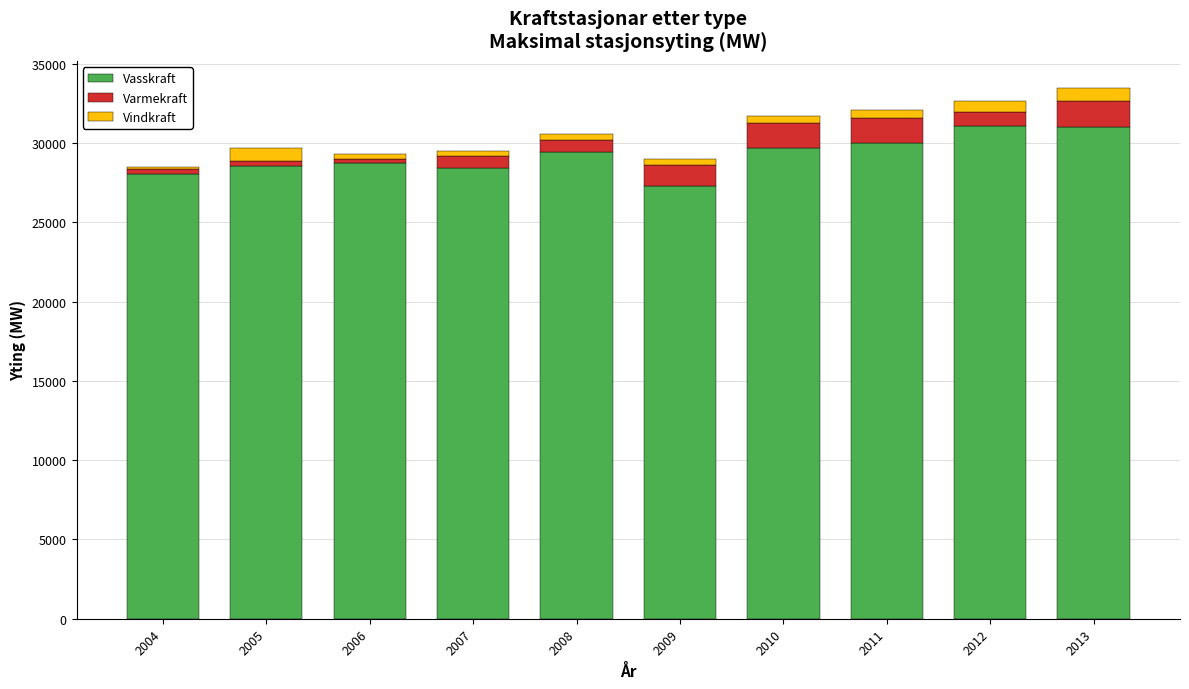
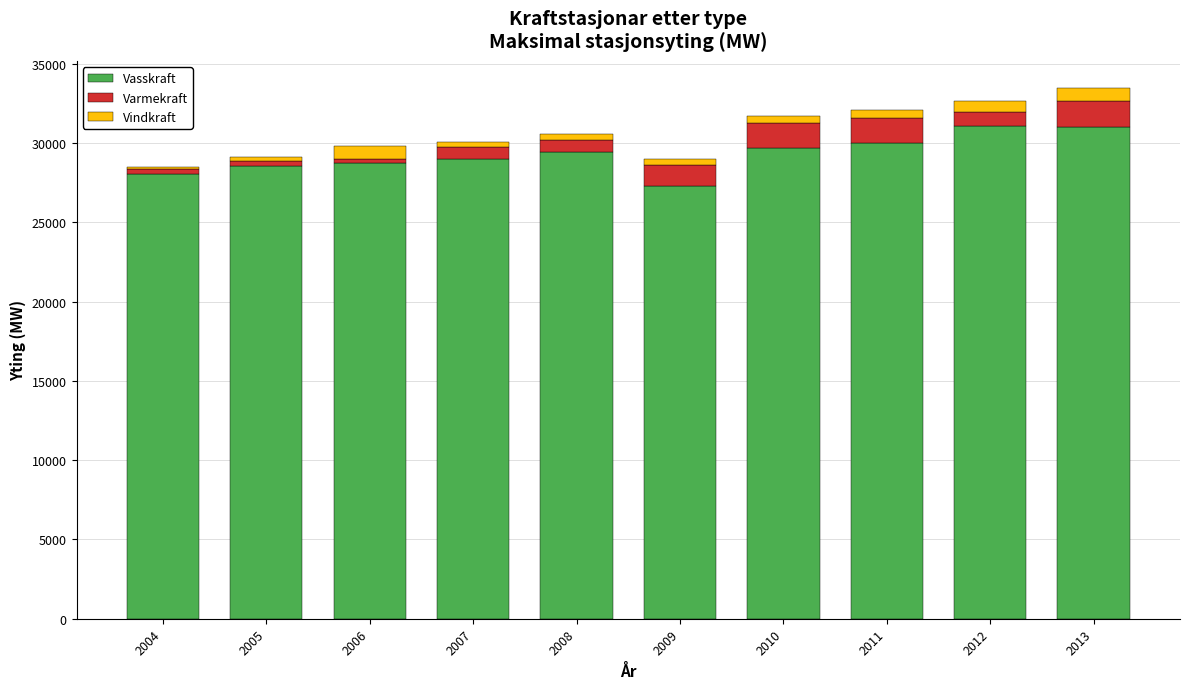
Vindkraft, 2005: 800 -> 300
Vindkraft, 2006: 300 -> 800
Vasskraft, 2007: 28400 -> 29000
